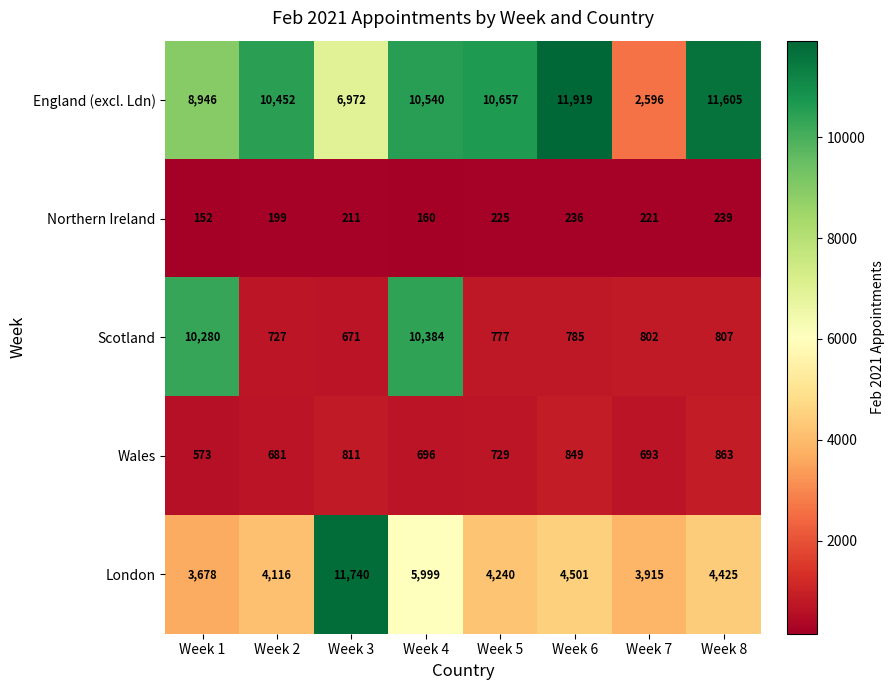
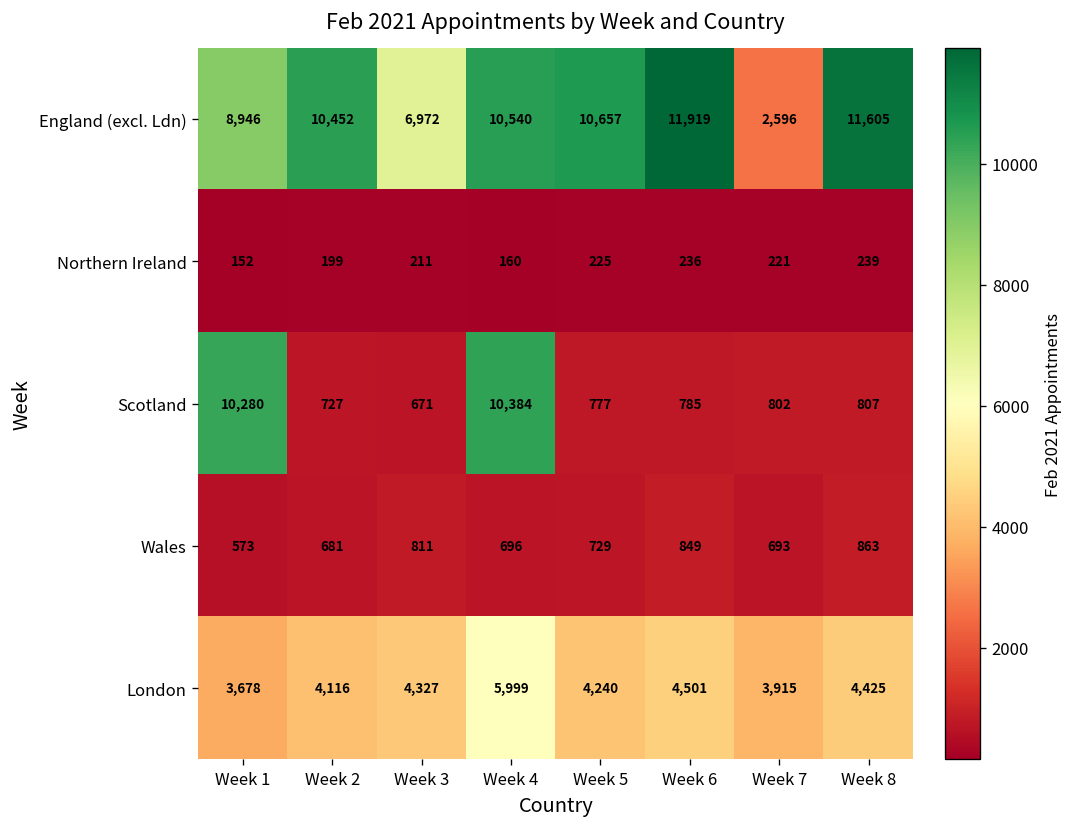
London, Week 3: 11,740 -> 4,327
